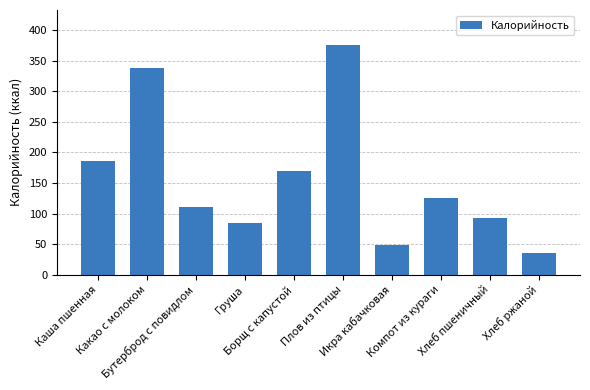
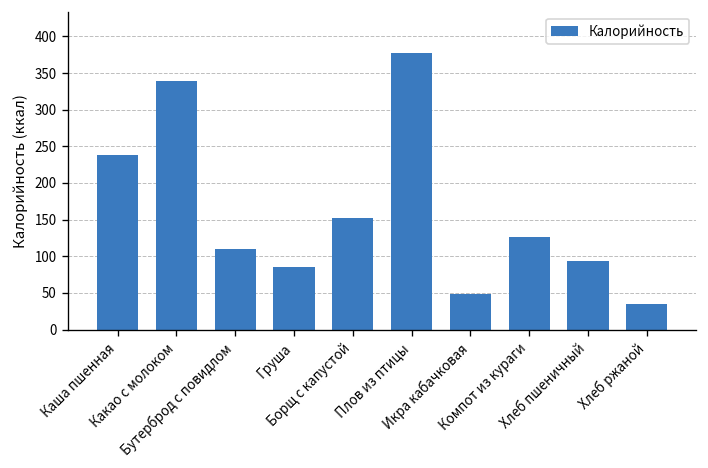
Каша пшенная: 190 -> 240
Борщ с капустой: 170 -> 150
